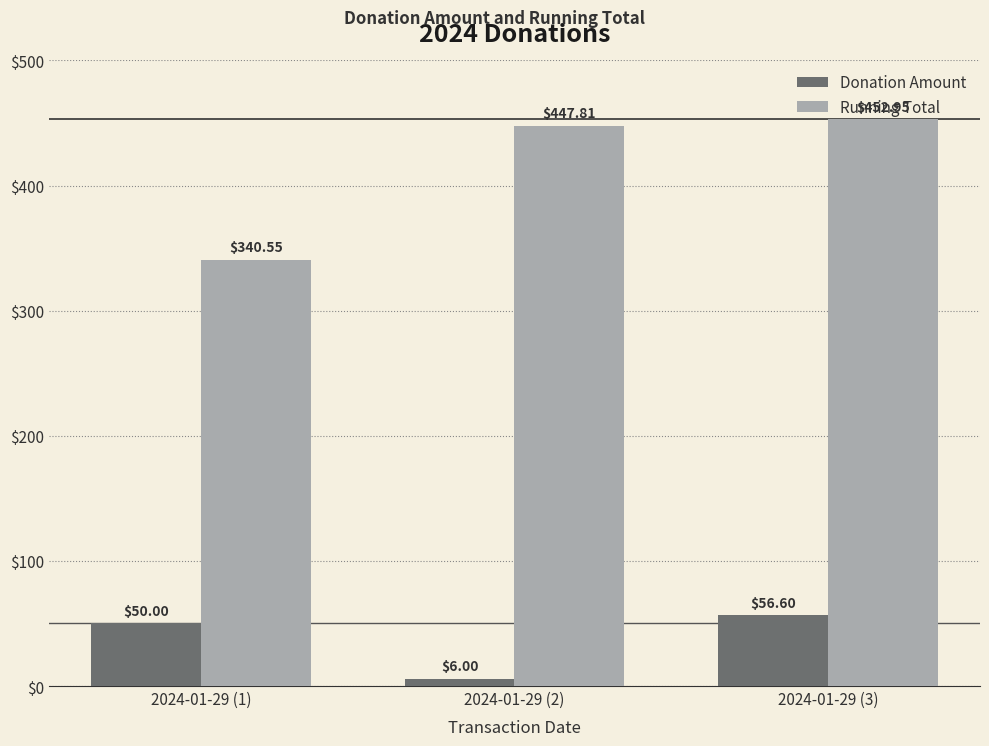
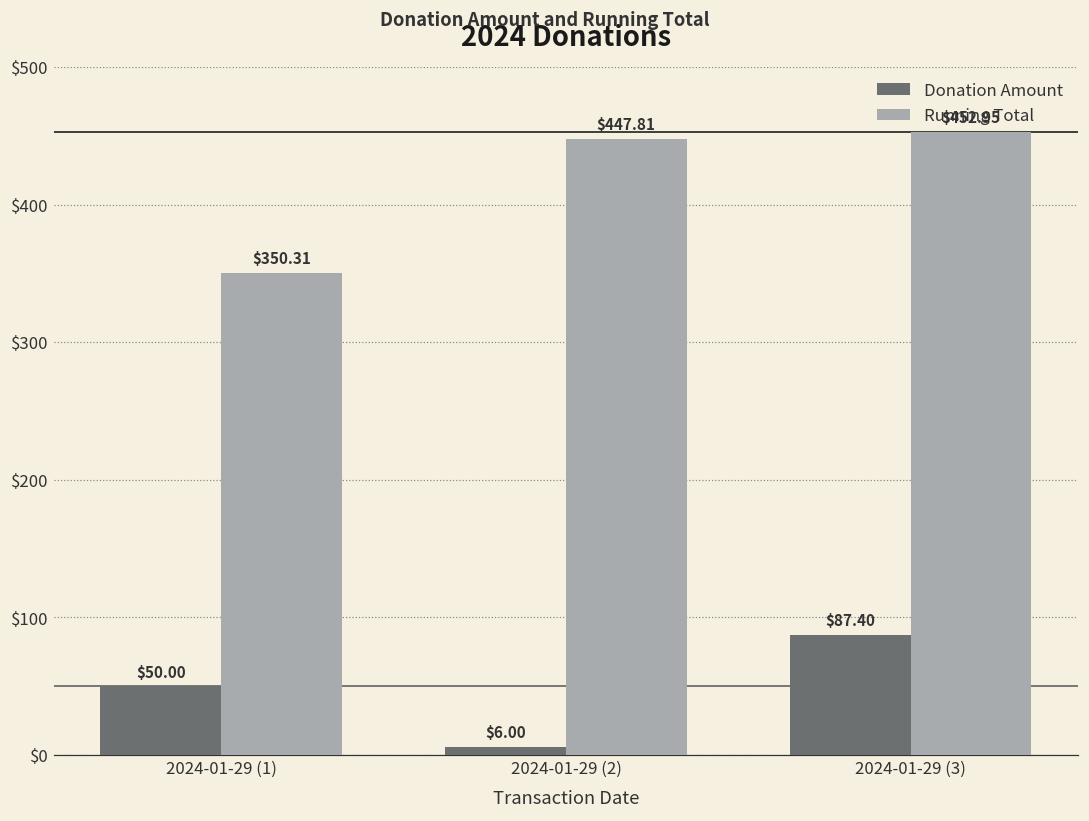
Running Total, 2024-01-29 (1): $340.55 -> $350.31
Donation Amount, 2024-01-29 (3): $56.60 -> $87.40
